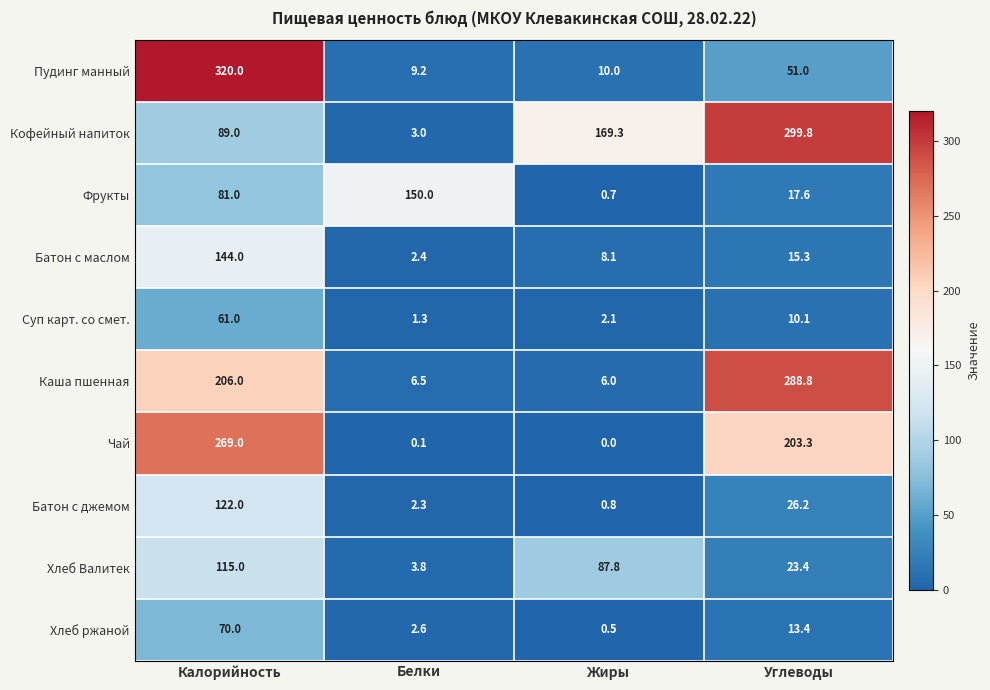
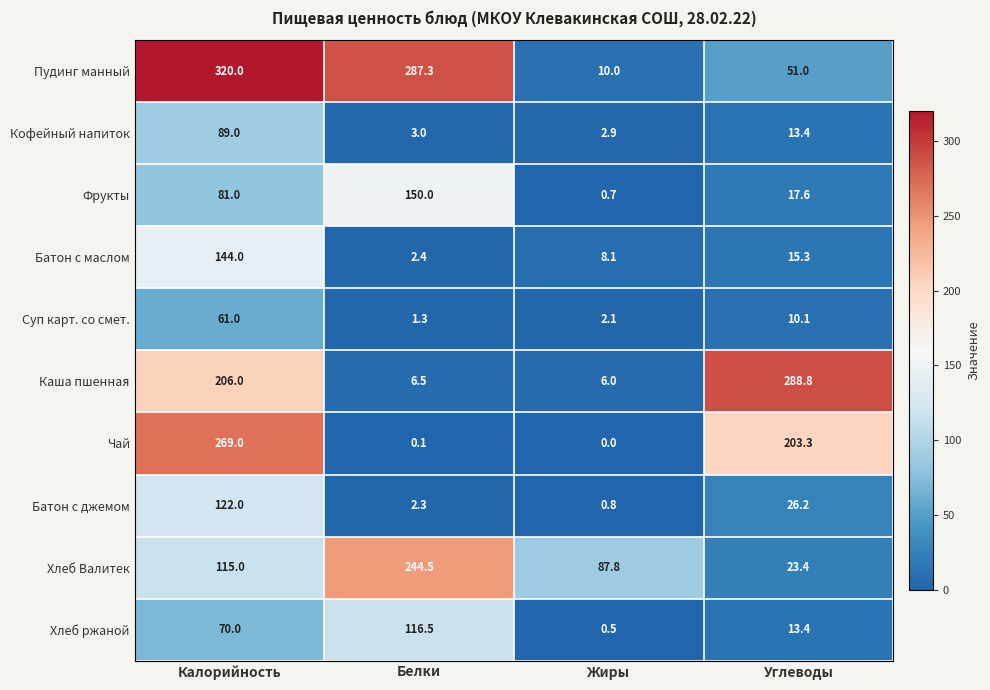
Пудинг манный, Белки: 9.2 -> 287.3
Кофейный напиток, Жиры: 169.3 -> 2.9
Кофейный напиток, Углеводы: 299.8 -> 13.4
Хлеб Валитек, Белки: 3.8 -> 244.5
Хлеб ржаной, Белки: 2.6 -> 116.5
